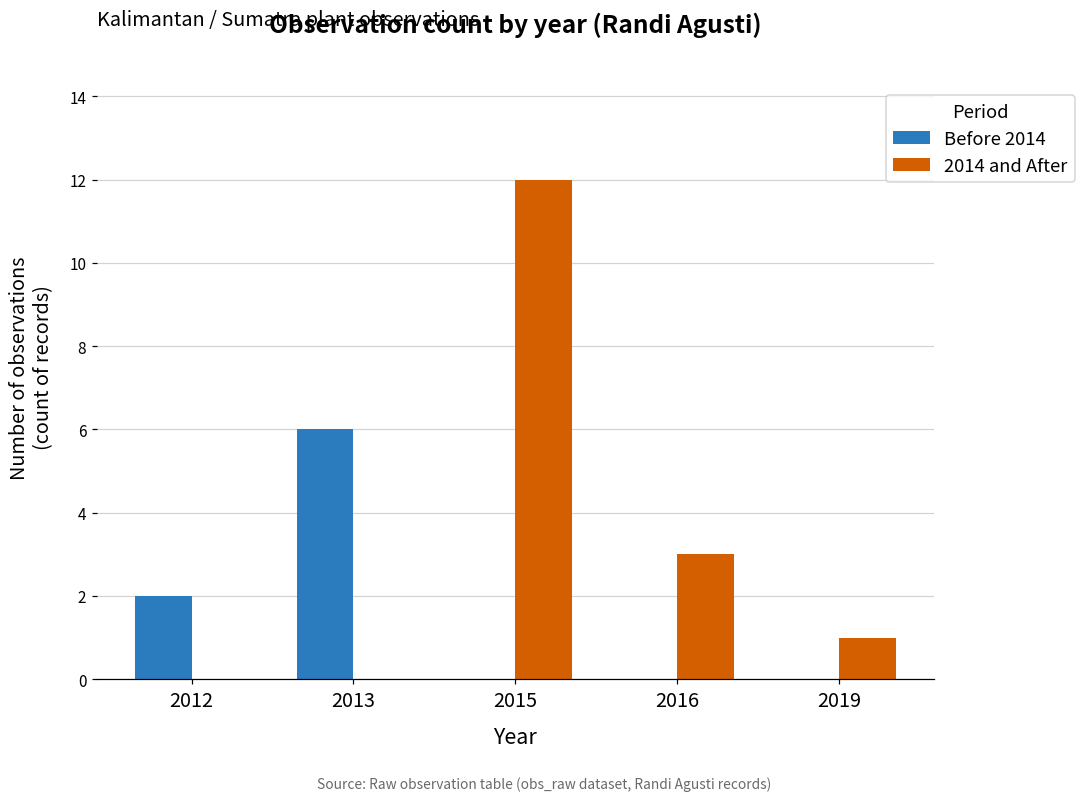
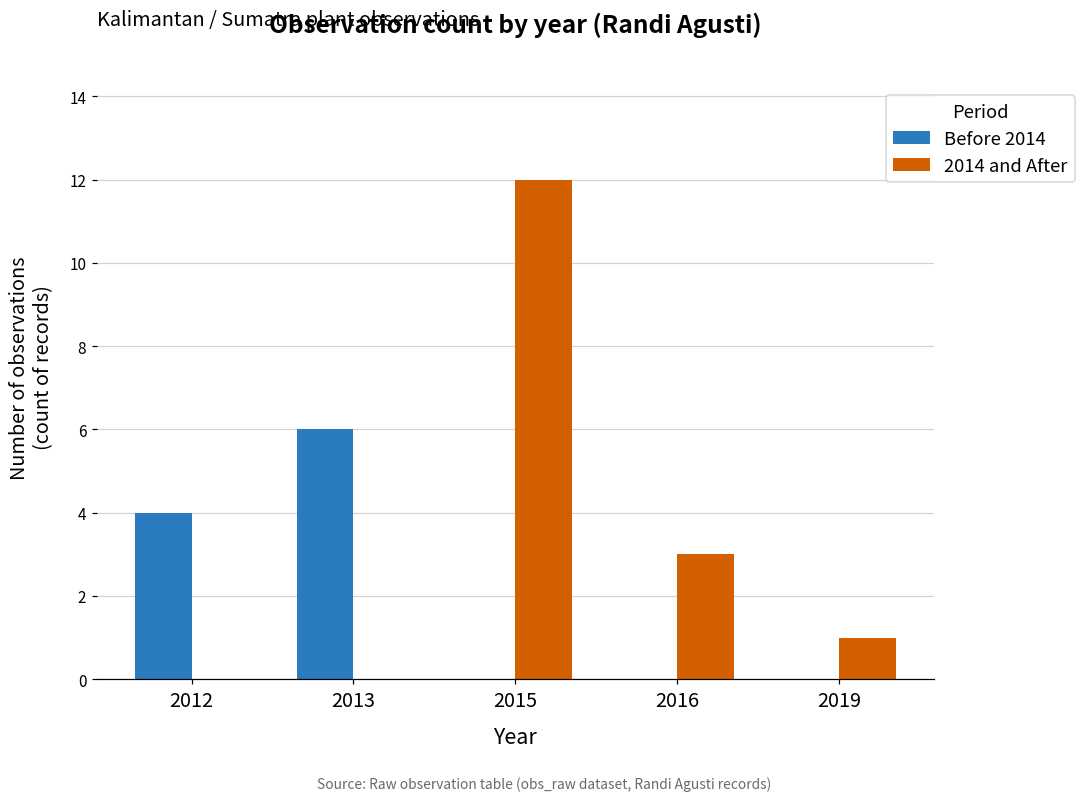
Before 2014, 2012: 2 -> 4
